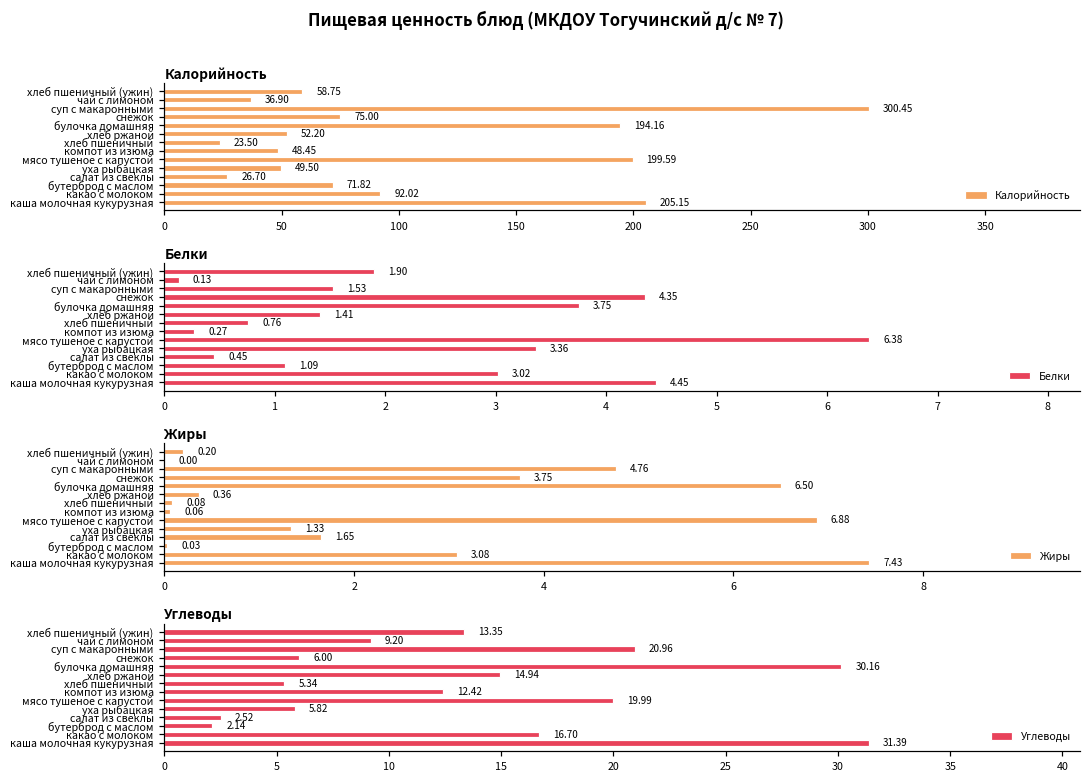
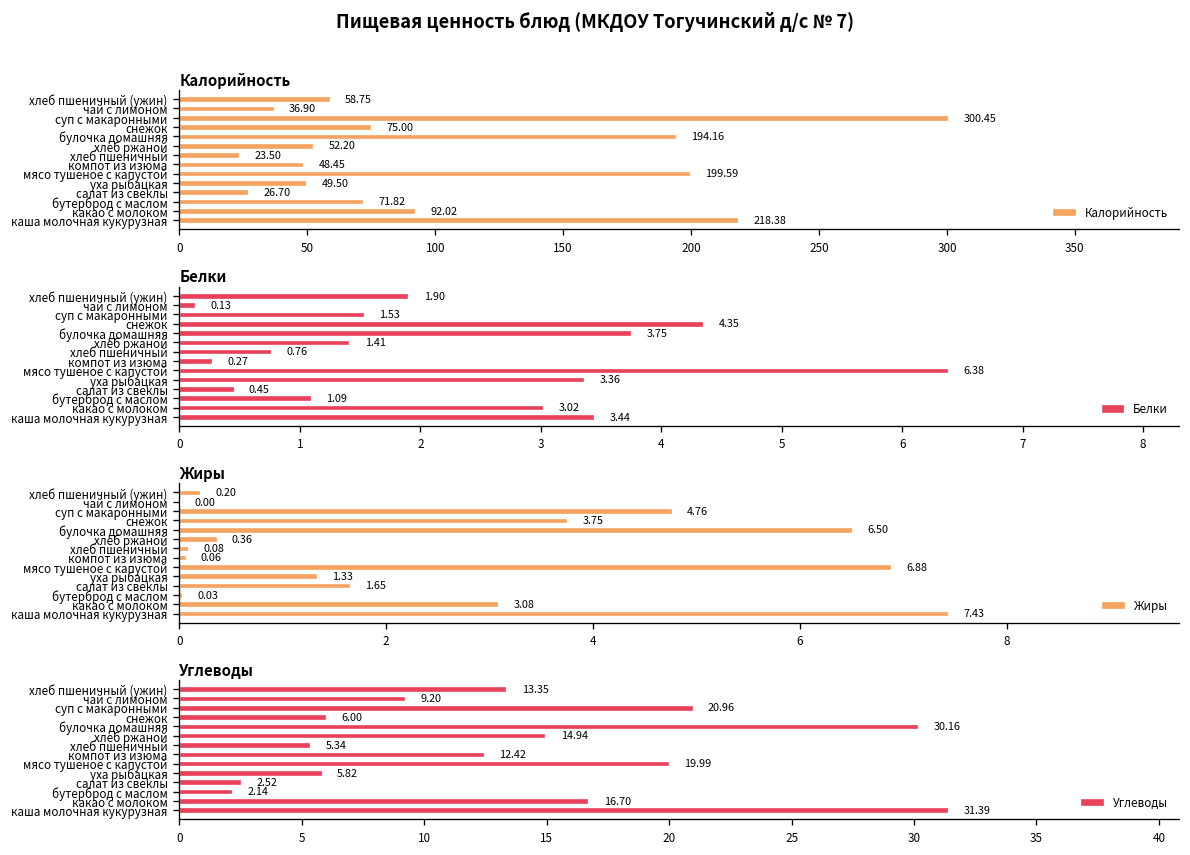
Калорийность, каша молочная кукурузная: 205.15 -> 218.38
Белки, каша молочная кукурузная: 4.45 -> 3.44
